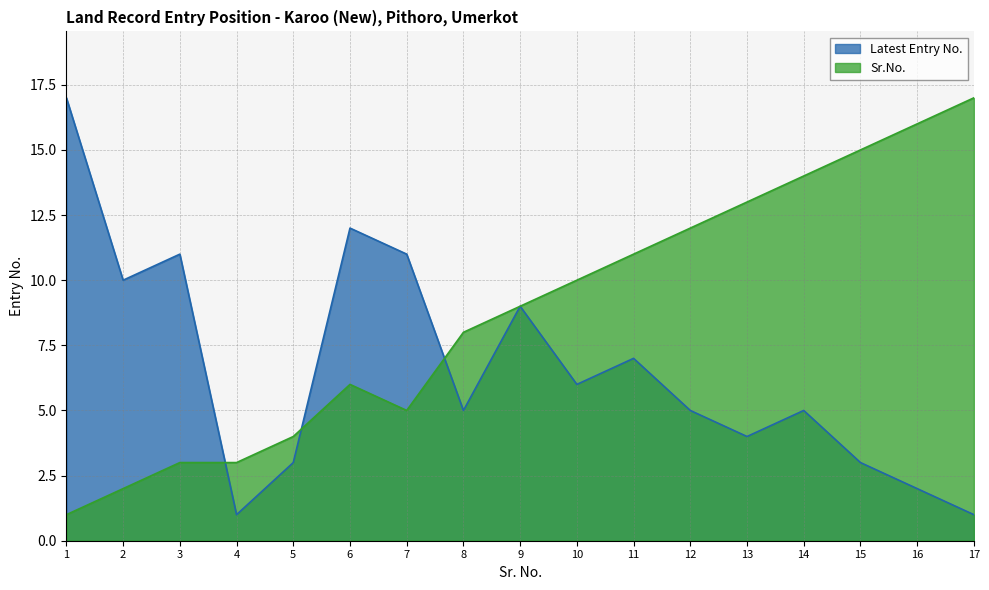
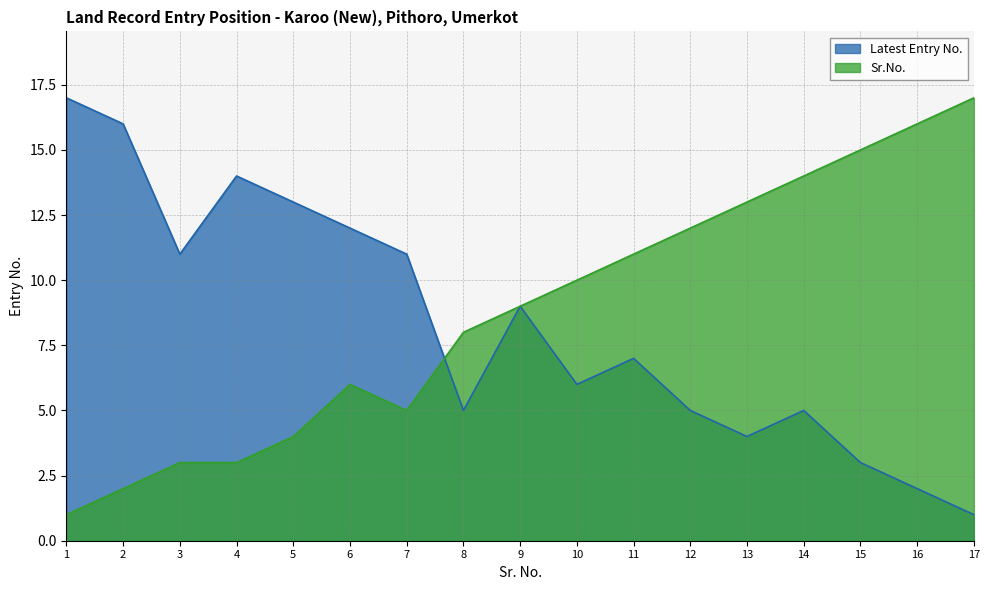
Latest Entry No., 2: 10 -> 16
Latest Entry No., 4: 1 -> 14
Latest Entry No., 5: 3 -> 13
